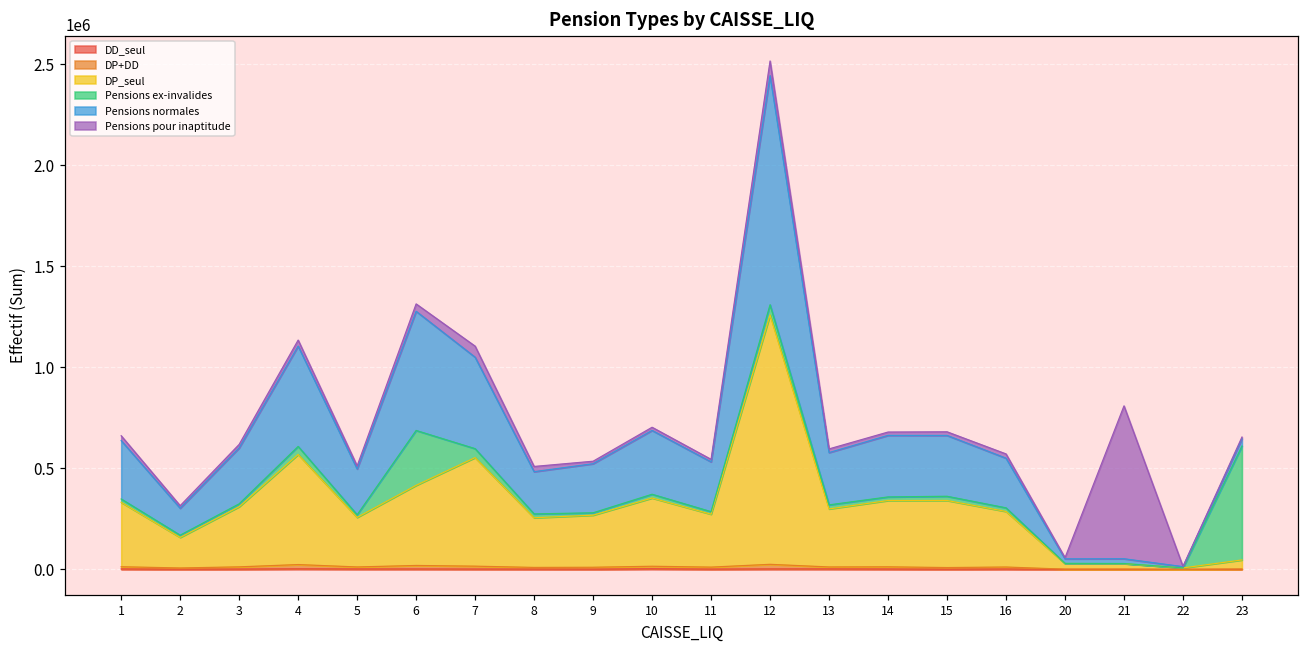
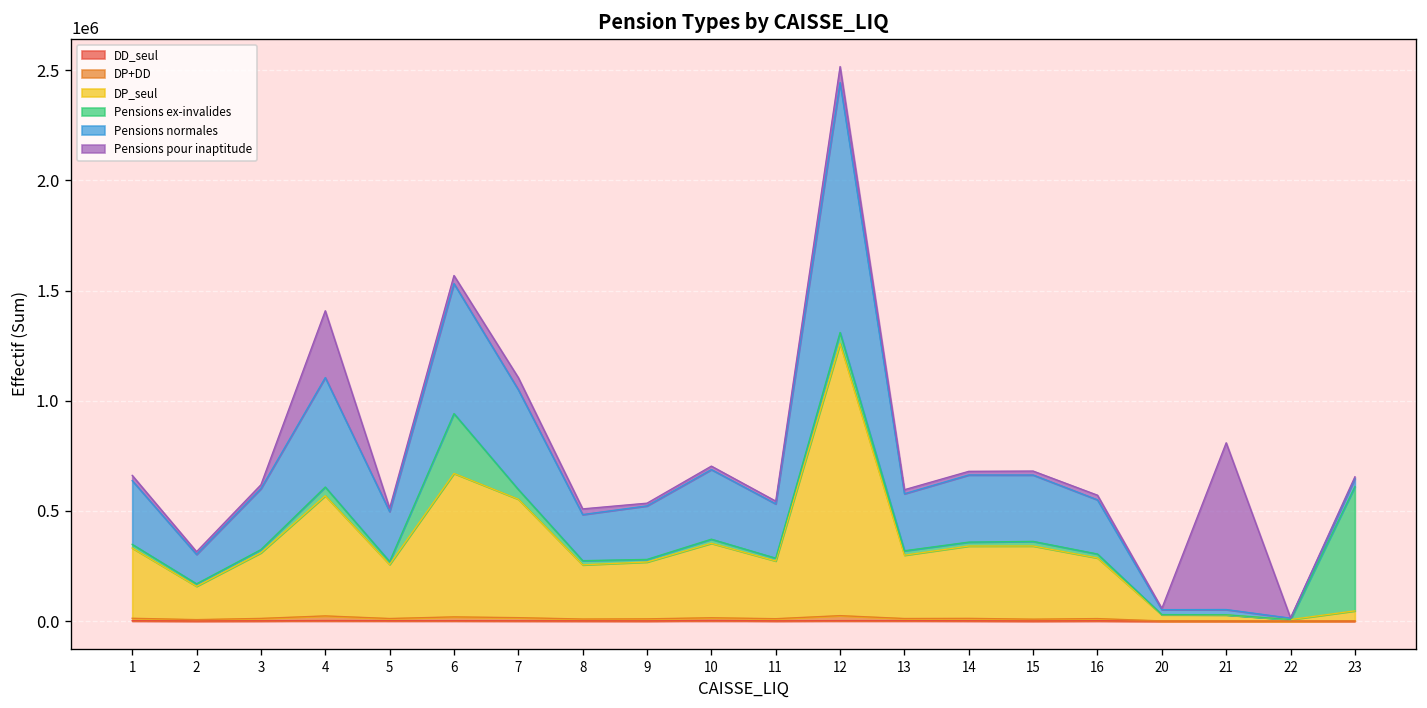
Pensions pour inaptitude, 4: 30000 -> 300000
DP_seul, 6: 400000 -> 650000
